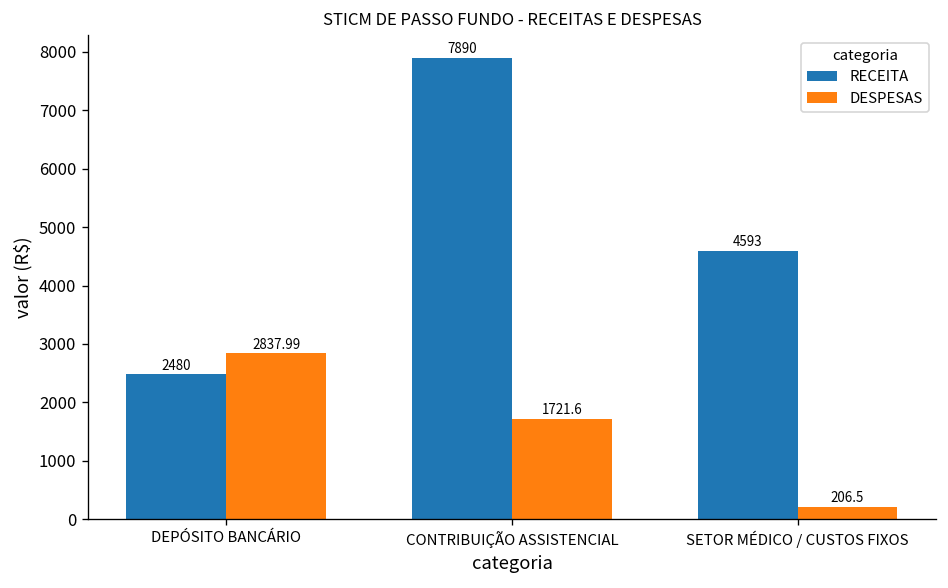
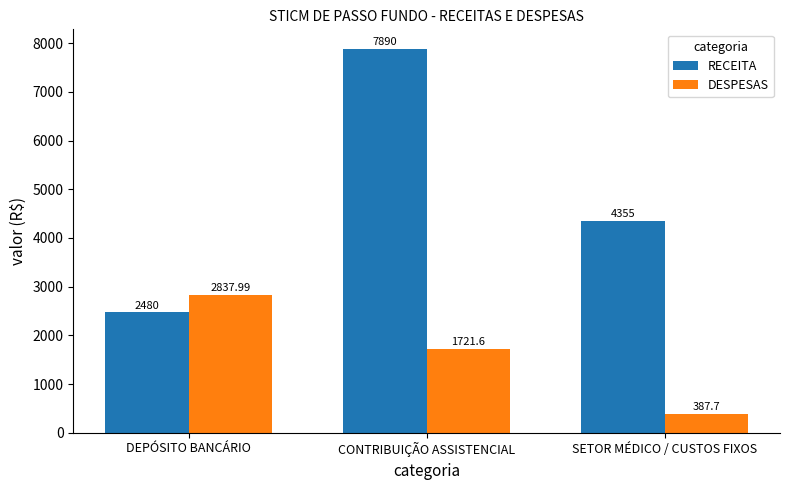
RECEITA, SETOR MÉDICO / CUSTOS FIXOS: 4593 -> 4355
DESPESAS, SETOR MÉDICO / CUSTOS FIXOS: 206.5 -> 387.7
